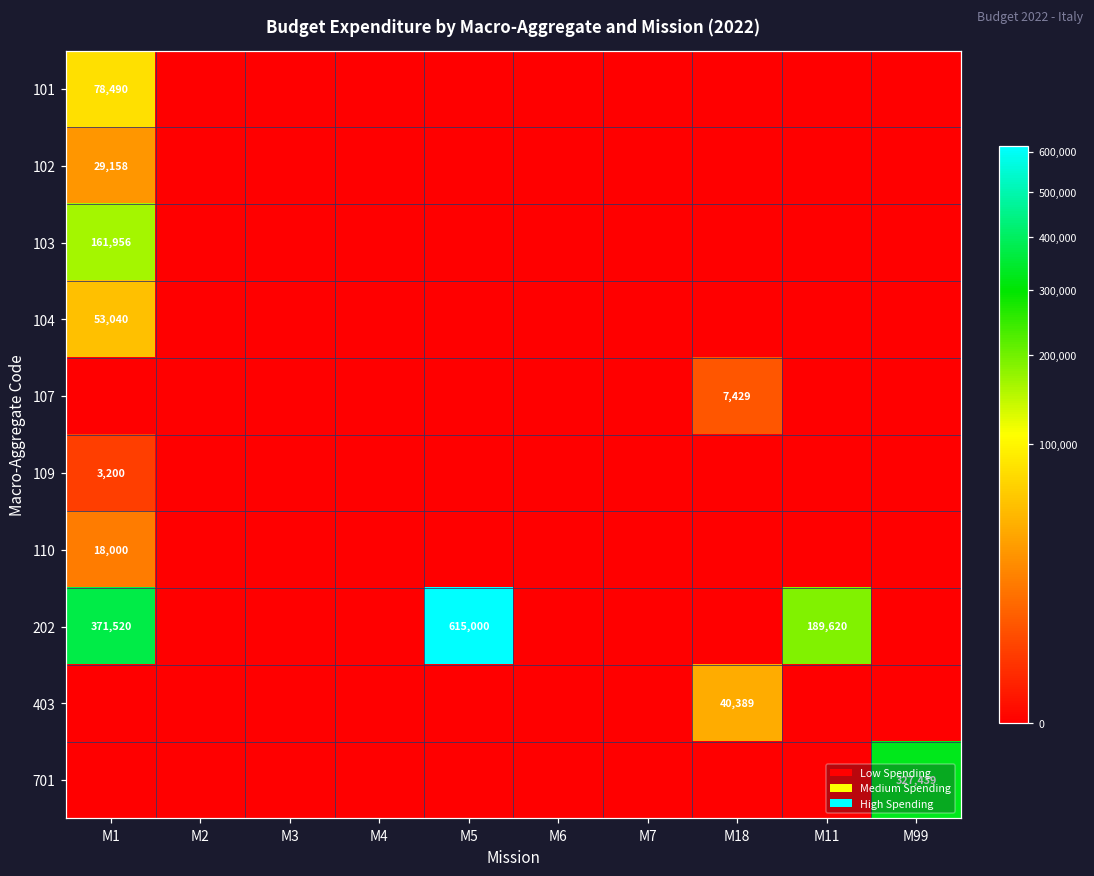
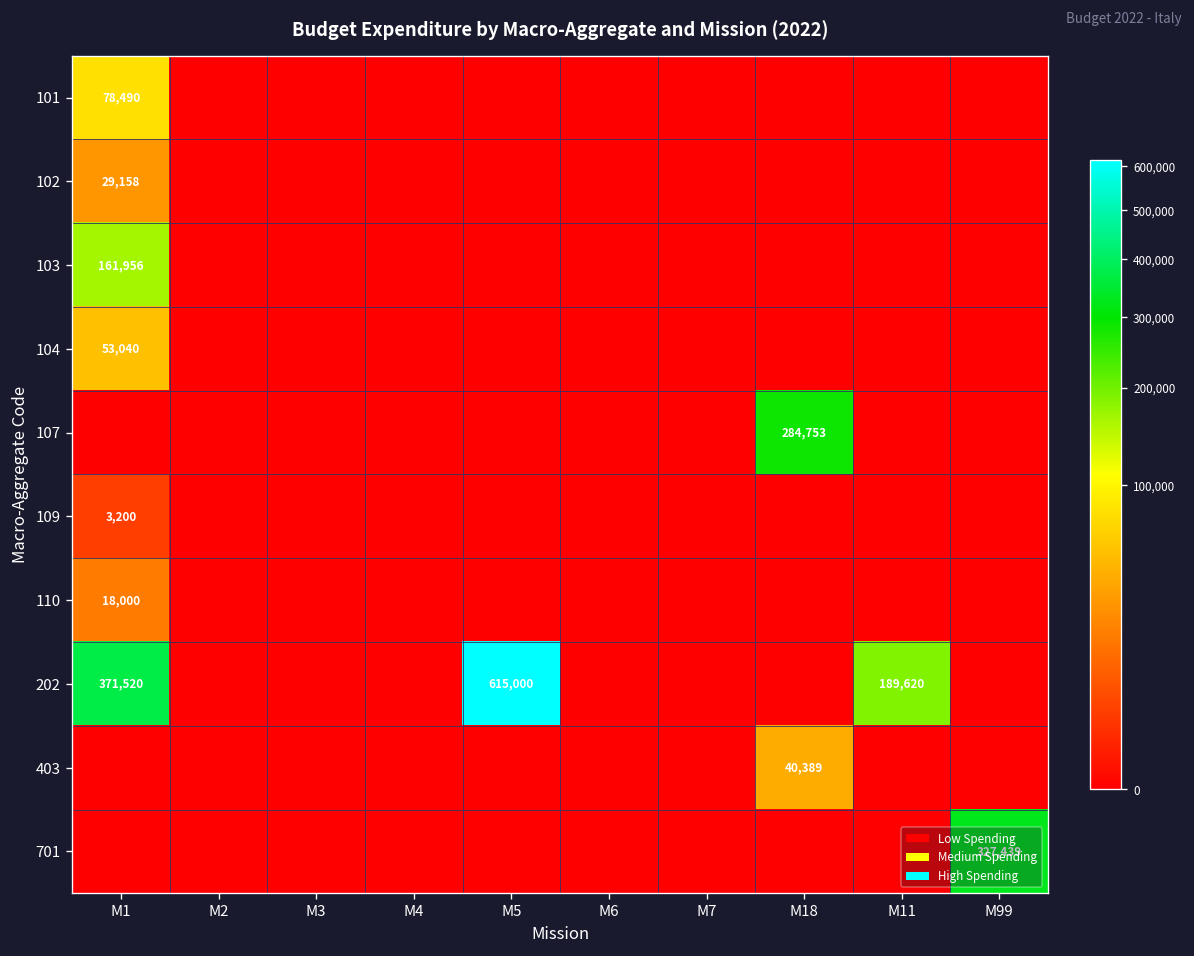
107, M18: 7,429 -> 284,753
